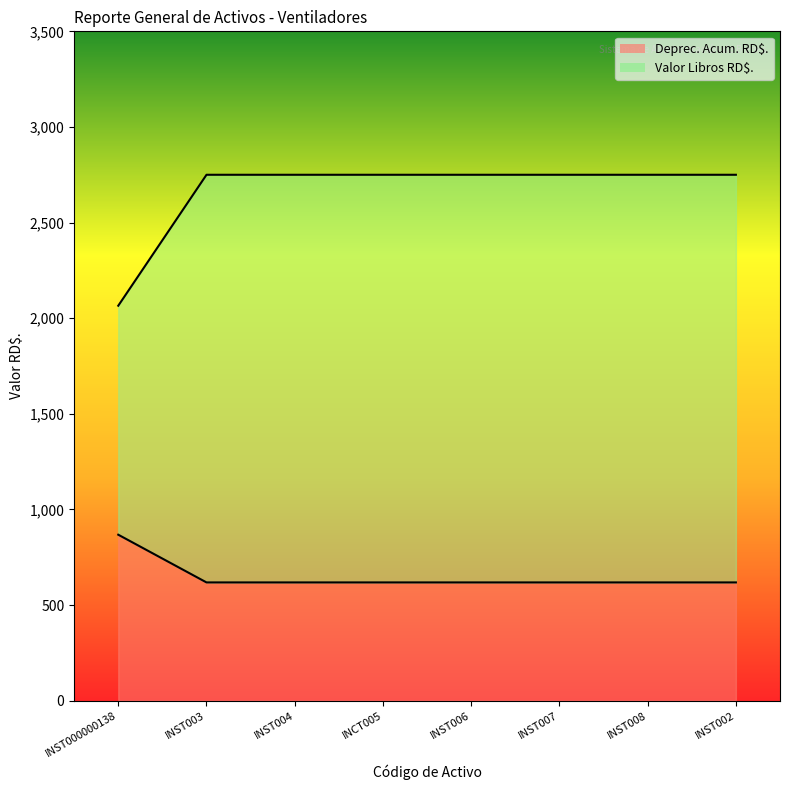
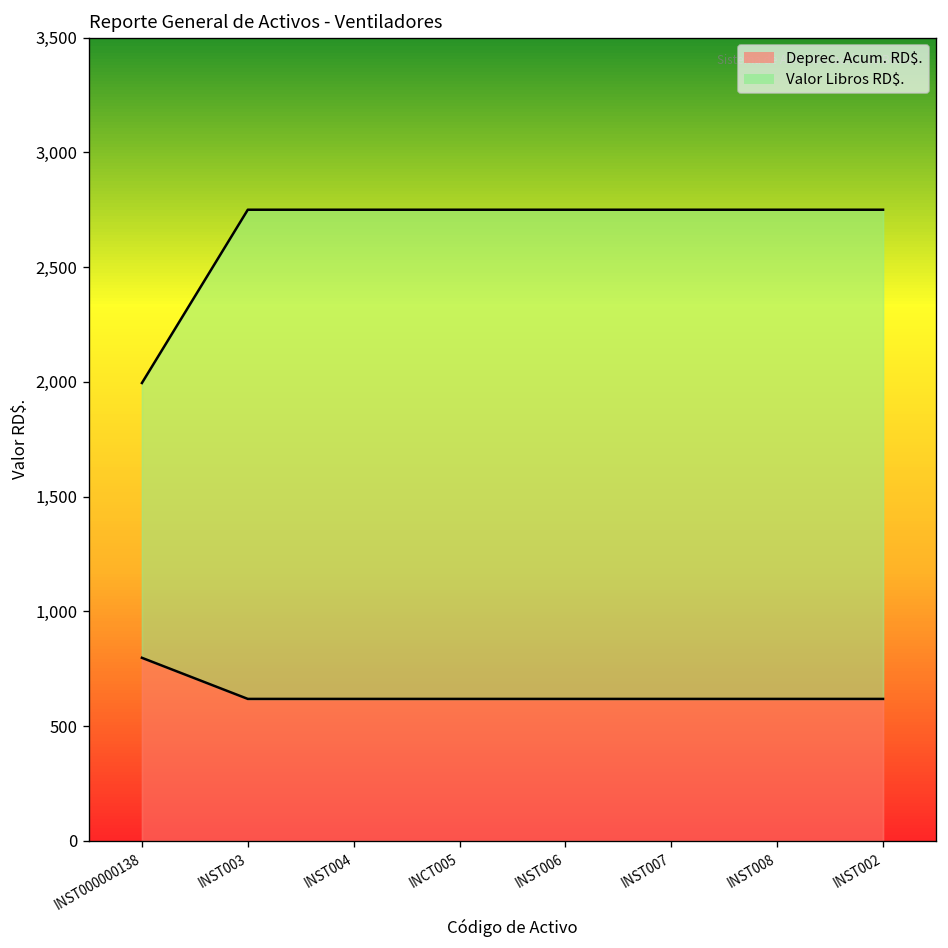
Deprec. Acum. RD$., INST000000138: 870 -> 800
